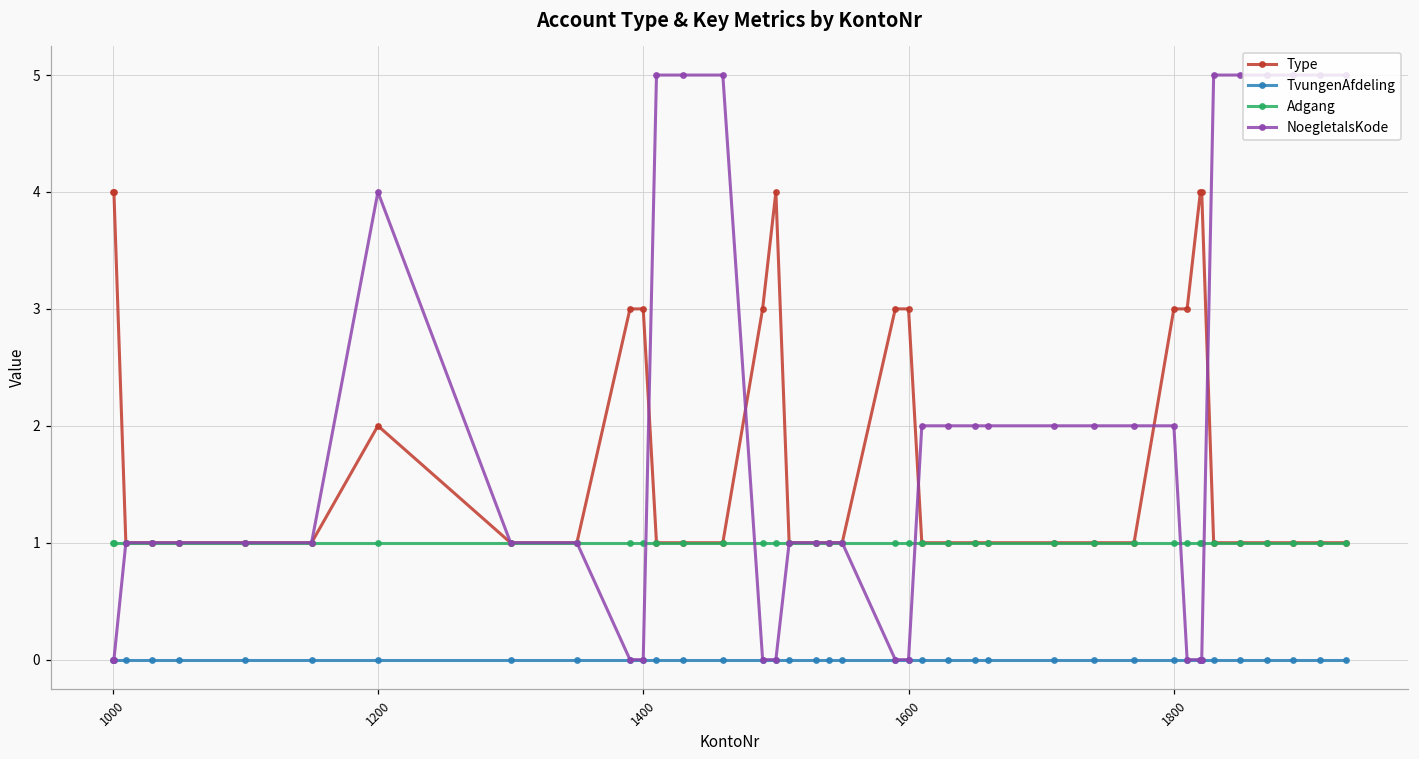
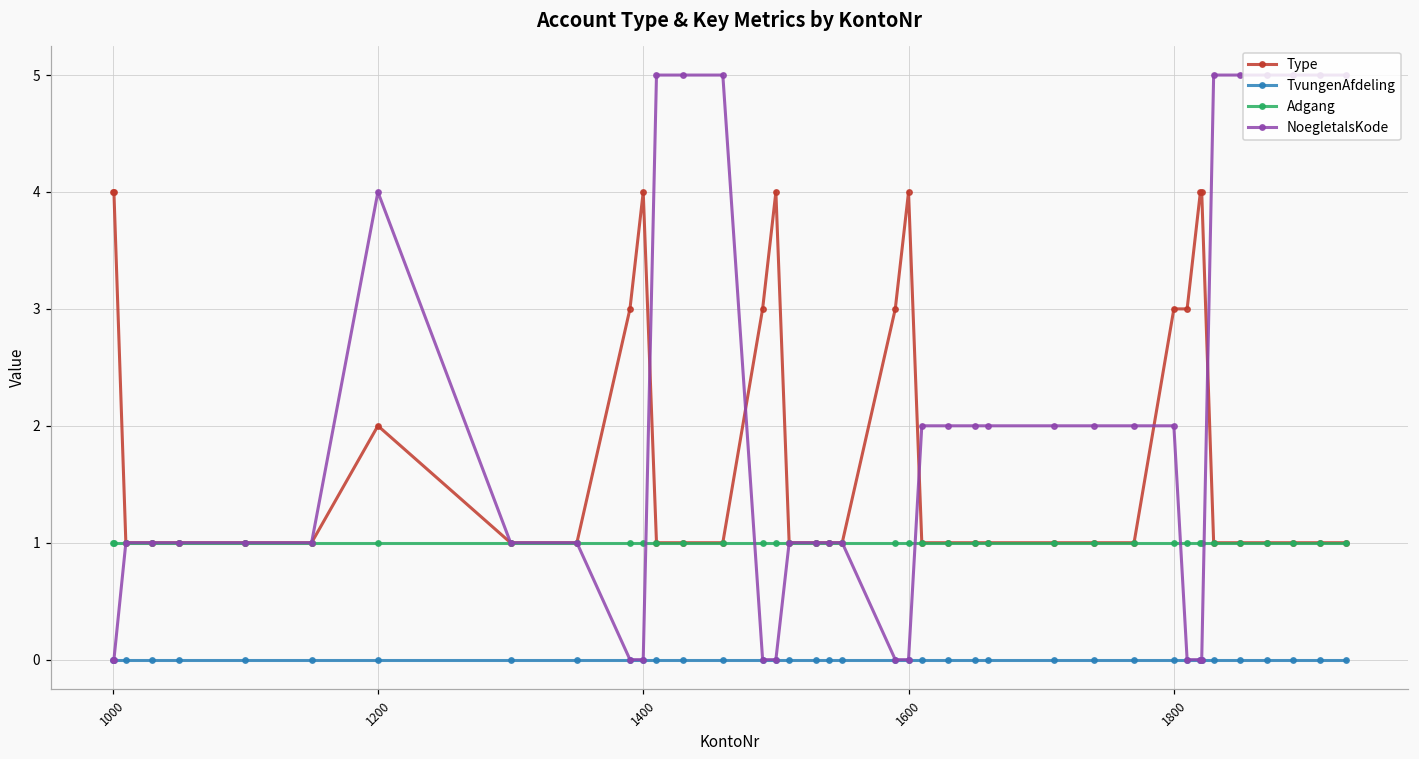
Type, 1400: 3 -> 4
Type, 1600: 3 -> 4
